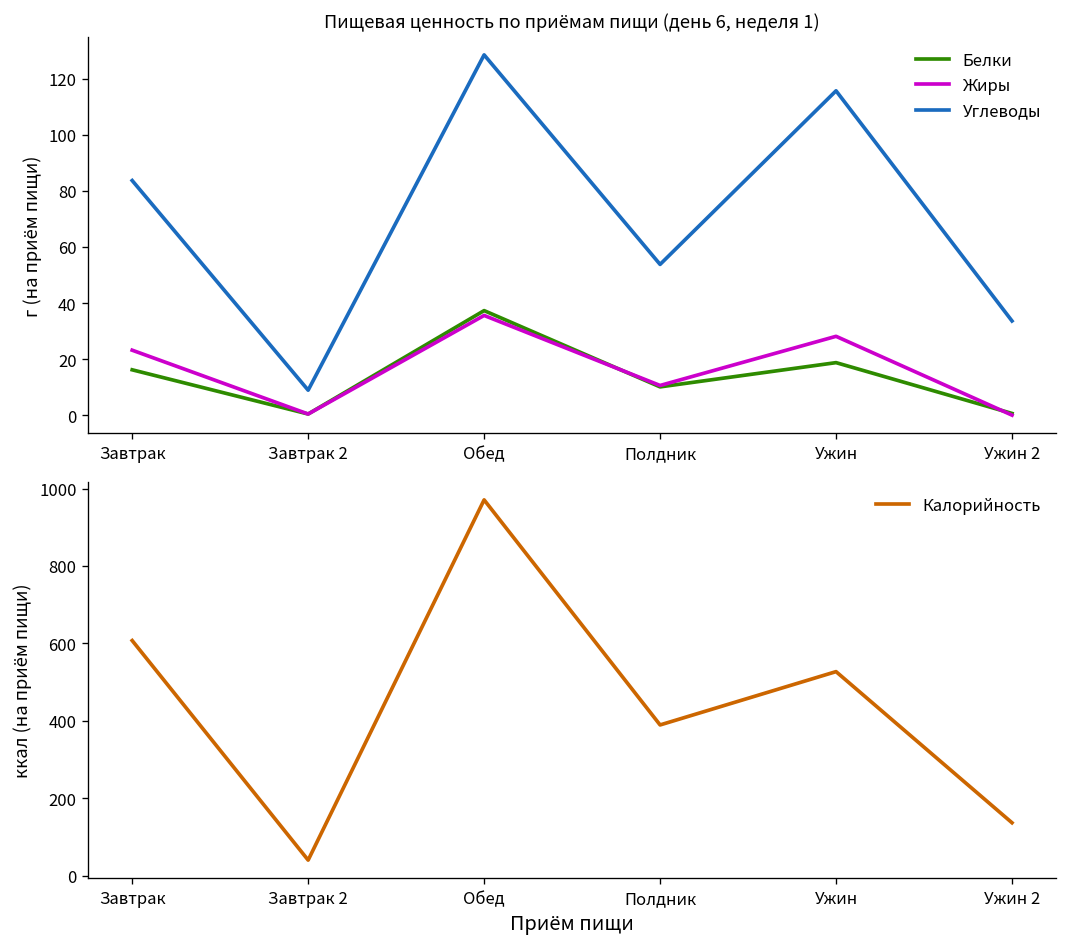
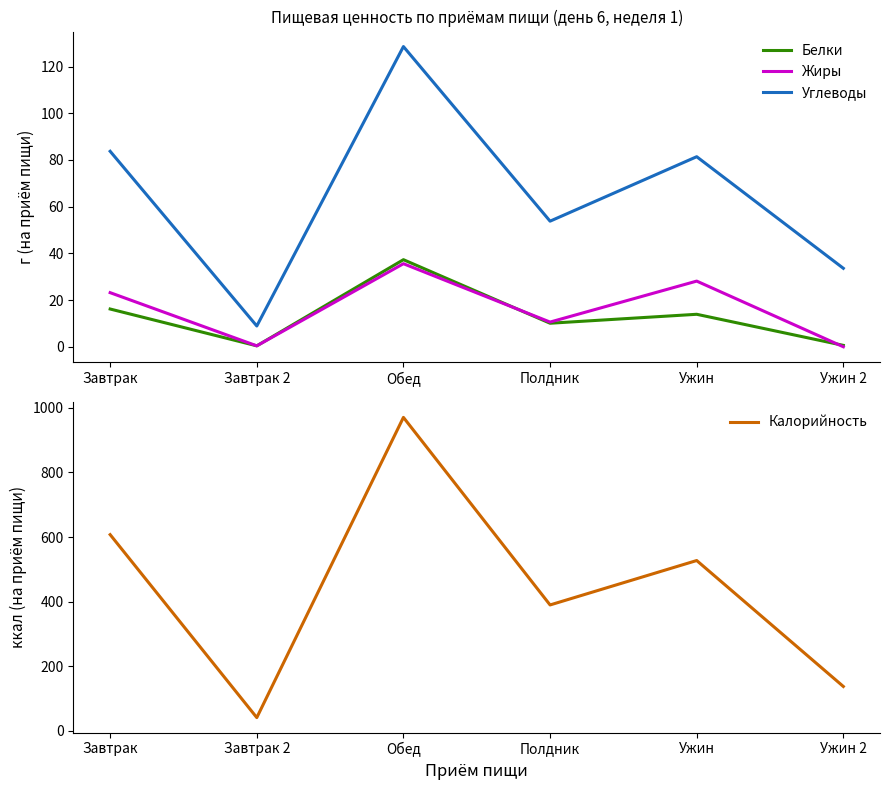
Пищевая ценность по приёмам пищи (день 6, неделя 1), Белки, Ужин: 19 -> 14
Пищевая ценность по приёмам пищи (день 6, неделя 1), Углеводы, Ужин: 116 -> 81
